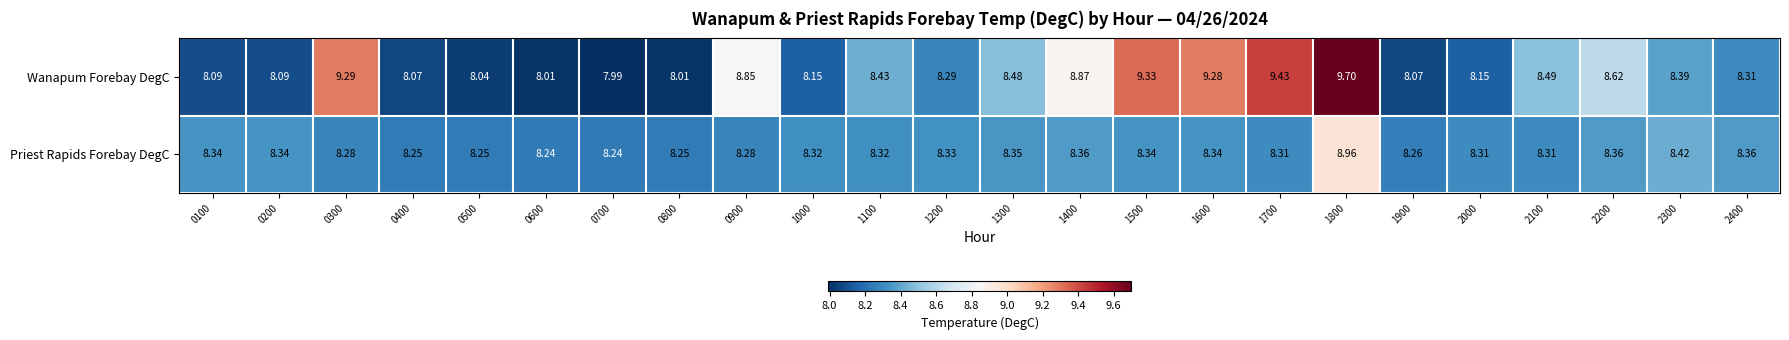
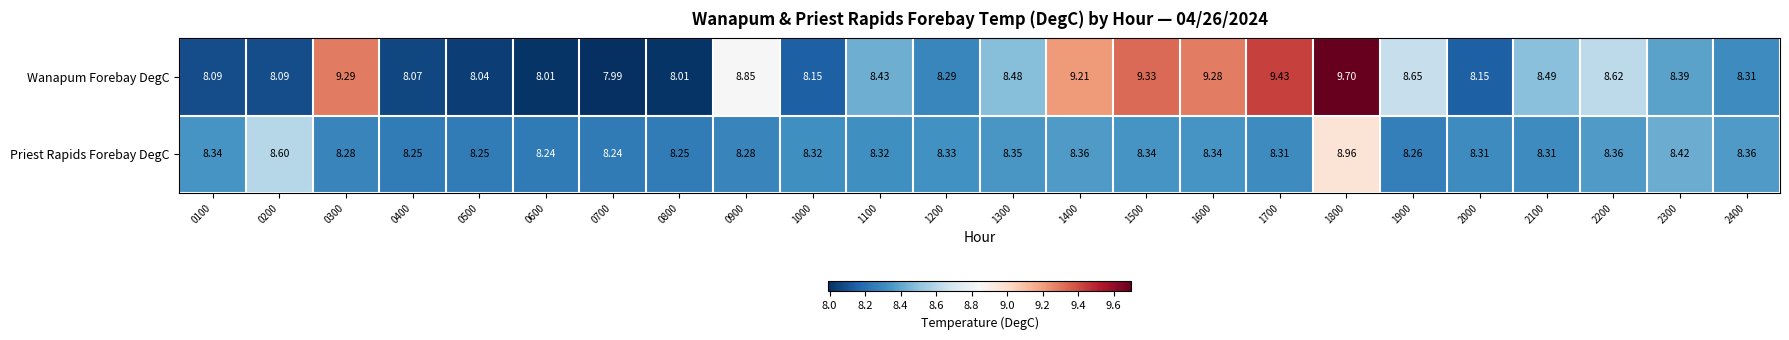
Wanapum Forebay DegC, 1400: 8.87 -> 9.21
Wanapum Forebay DegC, 1900: 8.07 -> 8.65
Priest Rapids Forebay DegC, 0200: 8.34 -> 8.60
